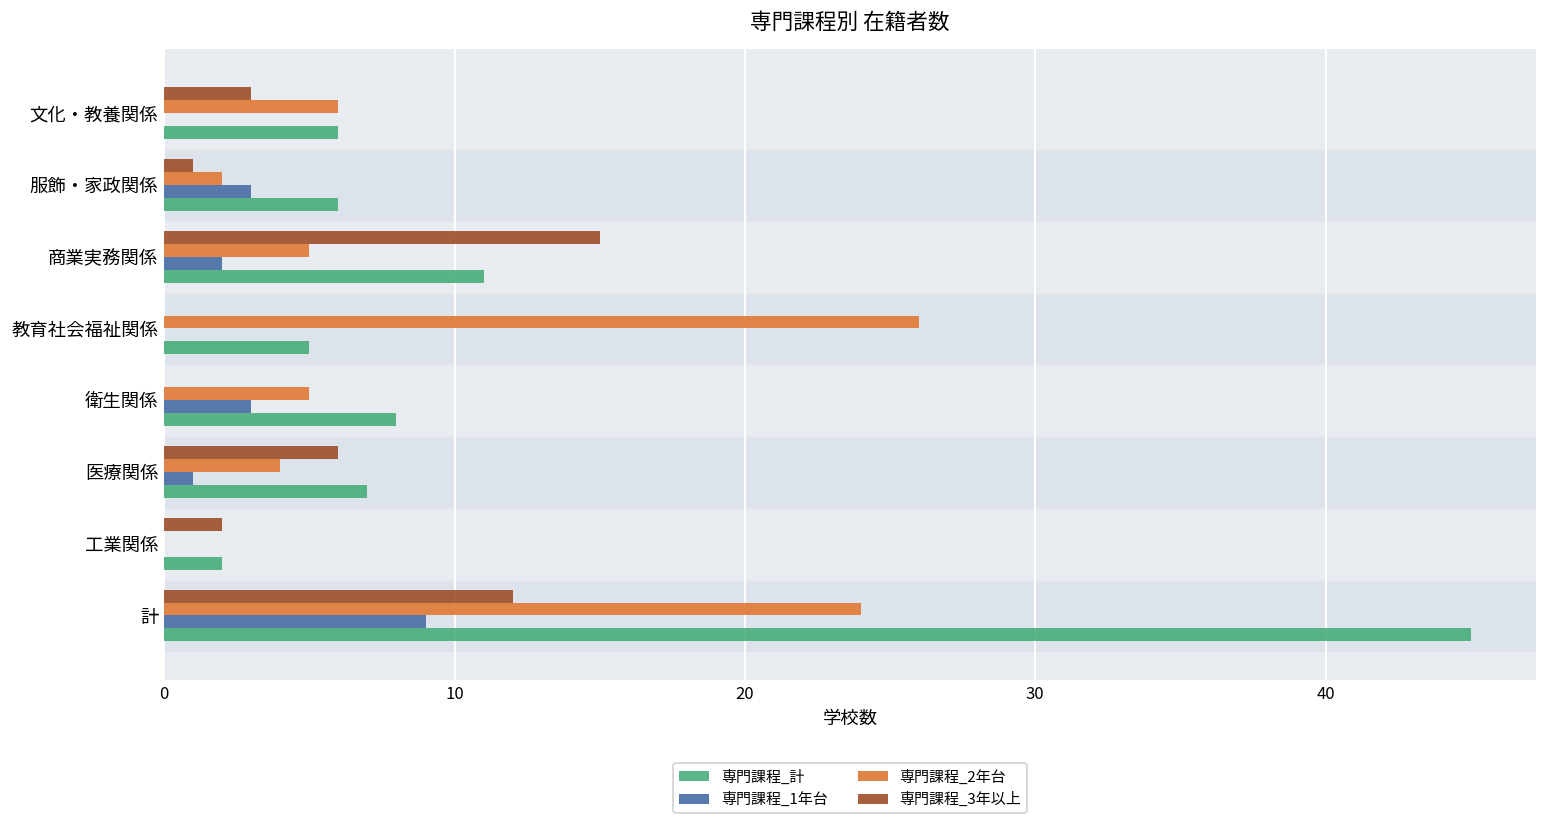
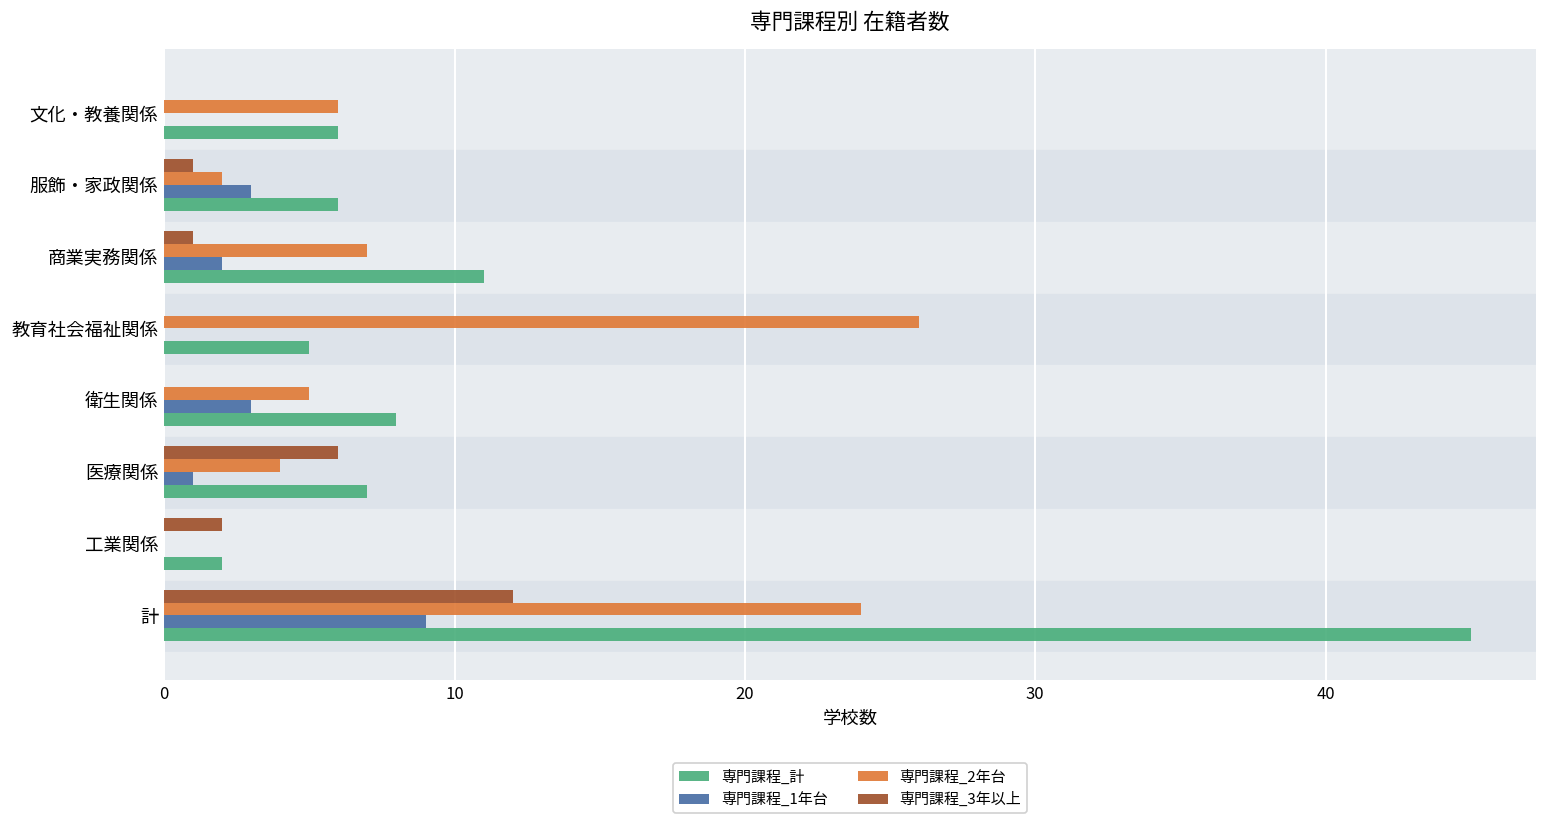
専門課程_3年以上, 文化・教養関係: 3 -> 0
専門課程_3年以上, 商業実務関係: 15 -> 1
専門課程_2年台, 商業実務関係: 5 -> 7
